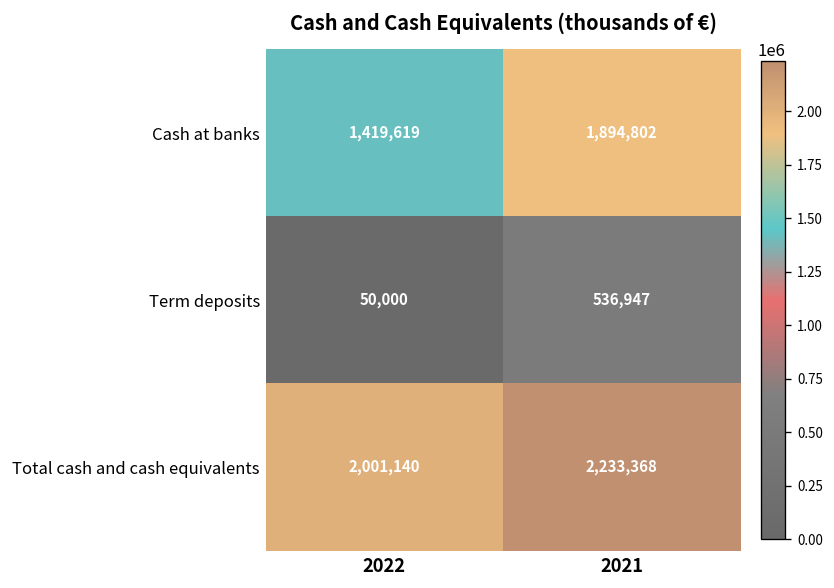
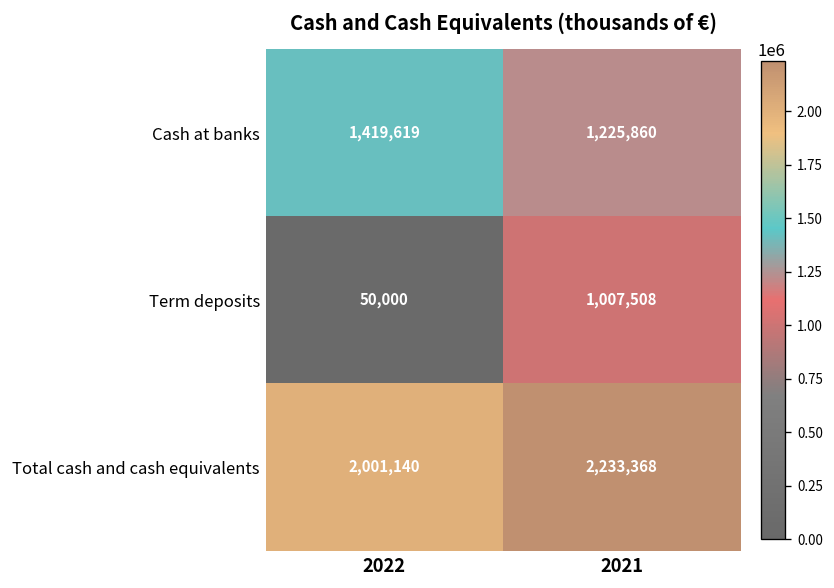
Cash at banks, 2021: 1,894,802 -> 1,225,860
Term deposits, 2021: 536,947 -> 1,007,508
